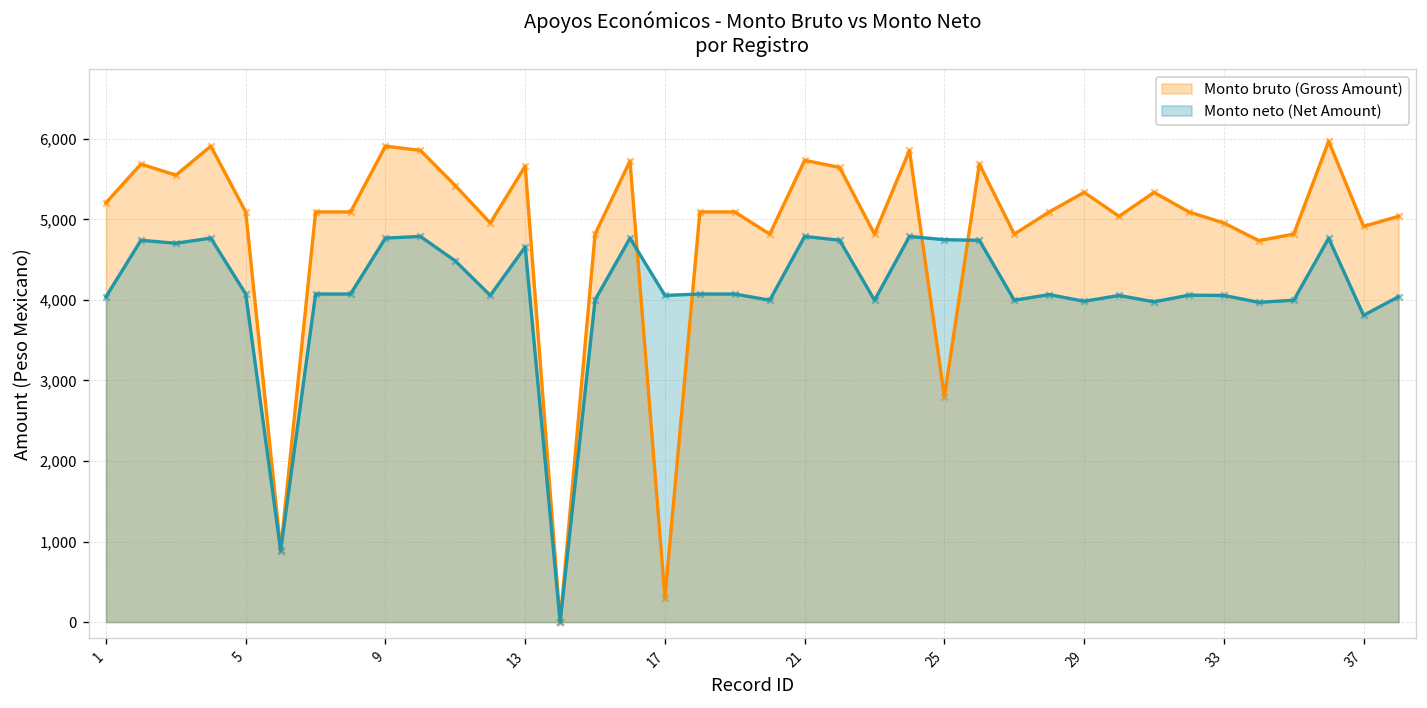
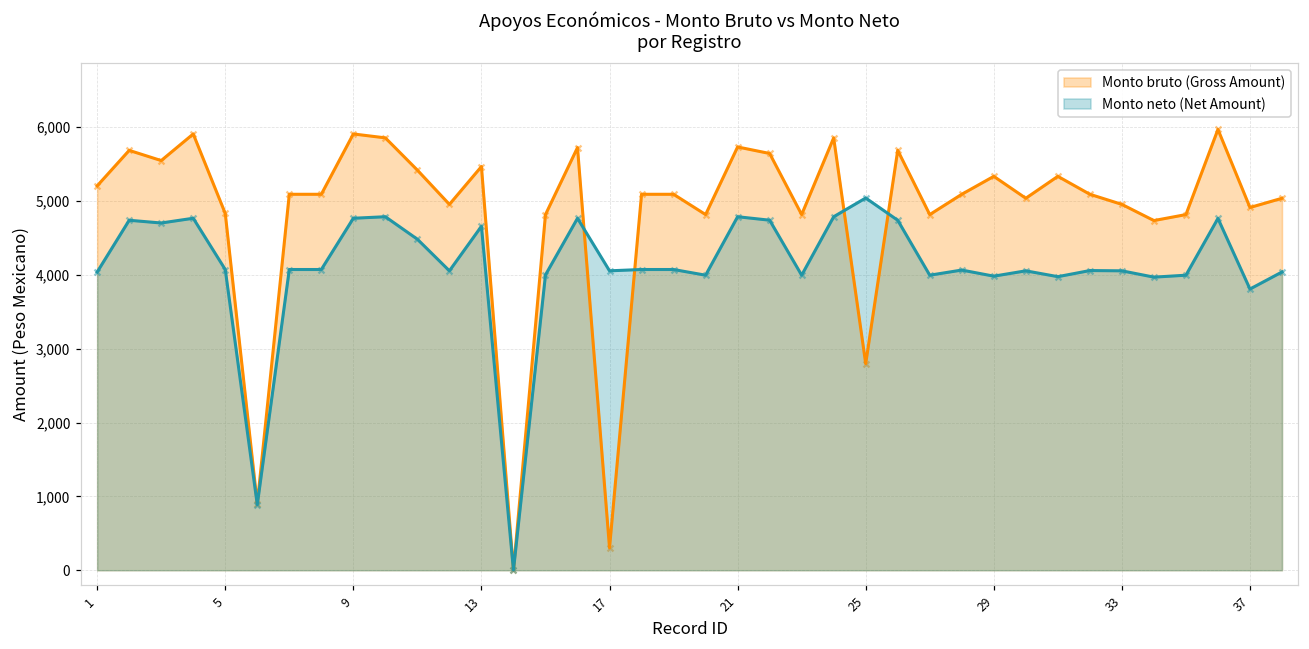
Monto bruto (Gross Amount), 5: 5,100 -> 4,800
Monto bruto (Gross Amount), 13: 5,700 -> 5,500
Monto neto (Net Amount), 25: 4,700 -> 5,000
